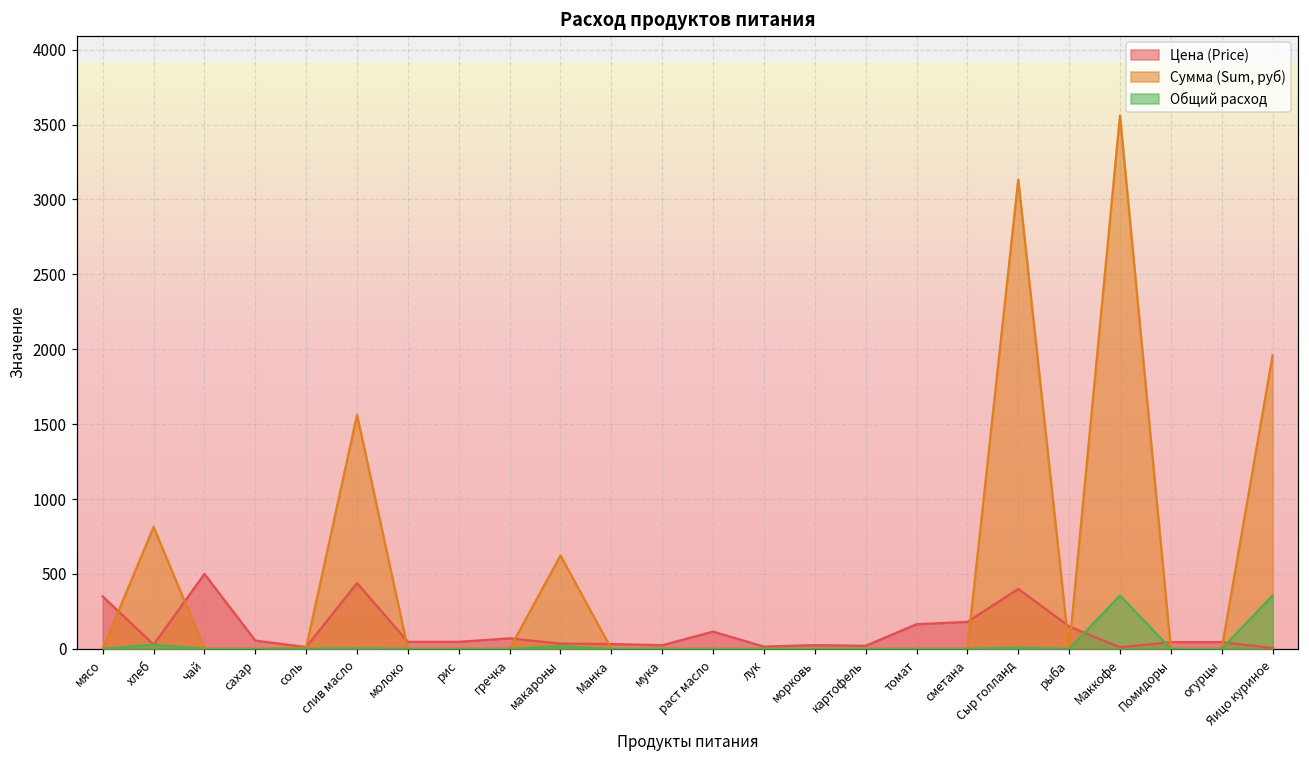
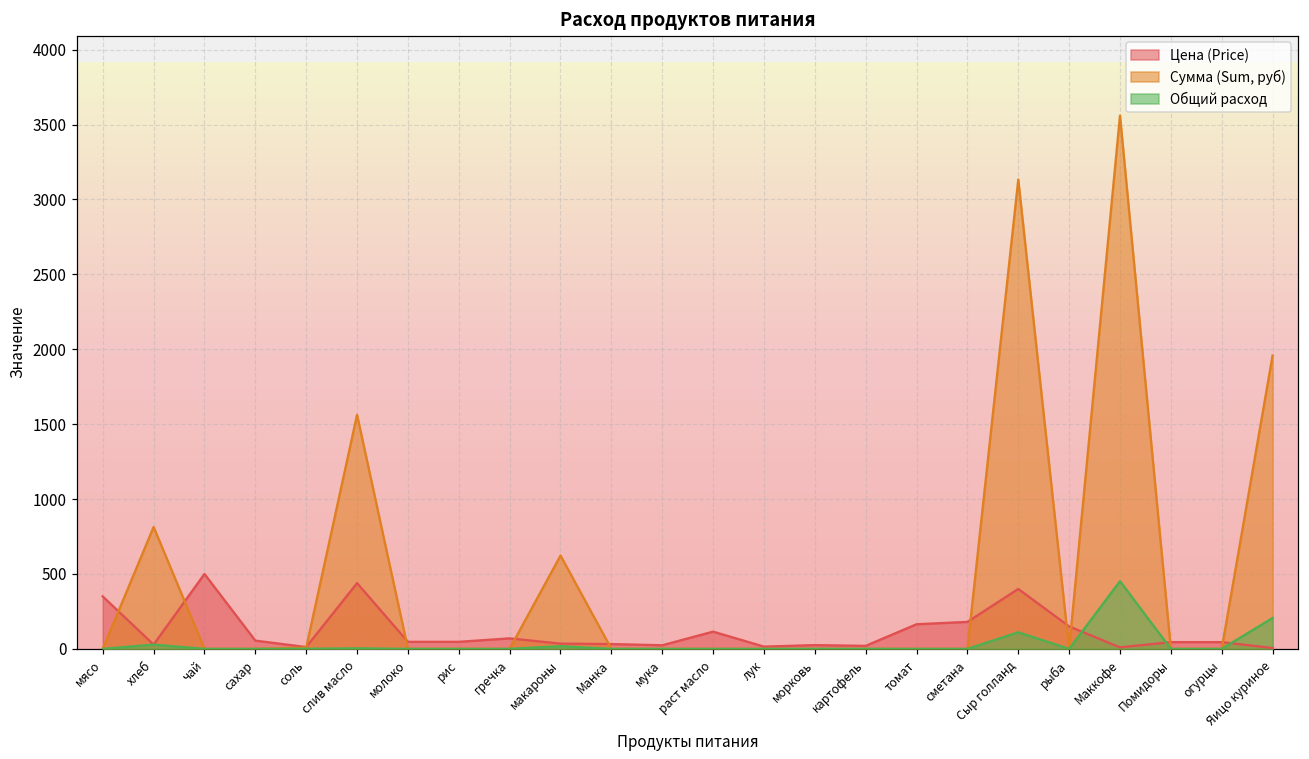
Общий расход, Сыр голланд: 10 -> 110
Общий расход, Маккофе: 360 -> 450
Общий расход, Яицо куриное: 360 -> 210
